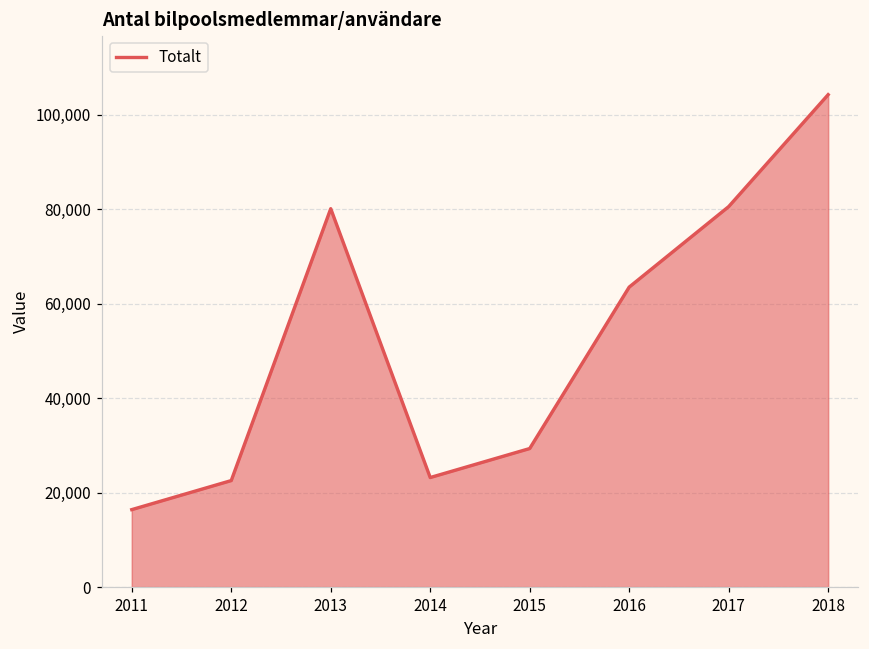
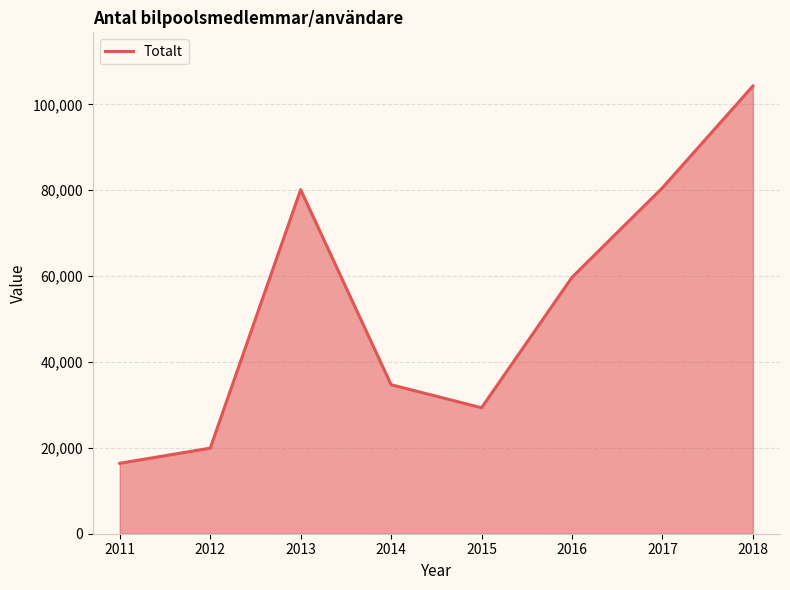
2012: 23,000 -> 20,000
2014: 23,000 -> 35,000
2016: 64,000 -> 60,000
